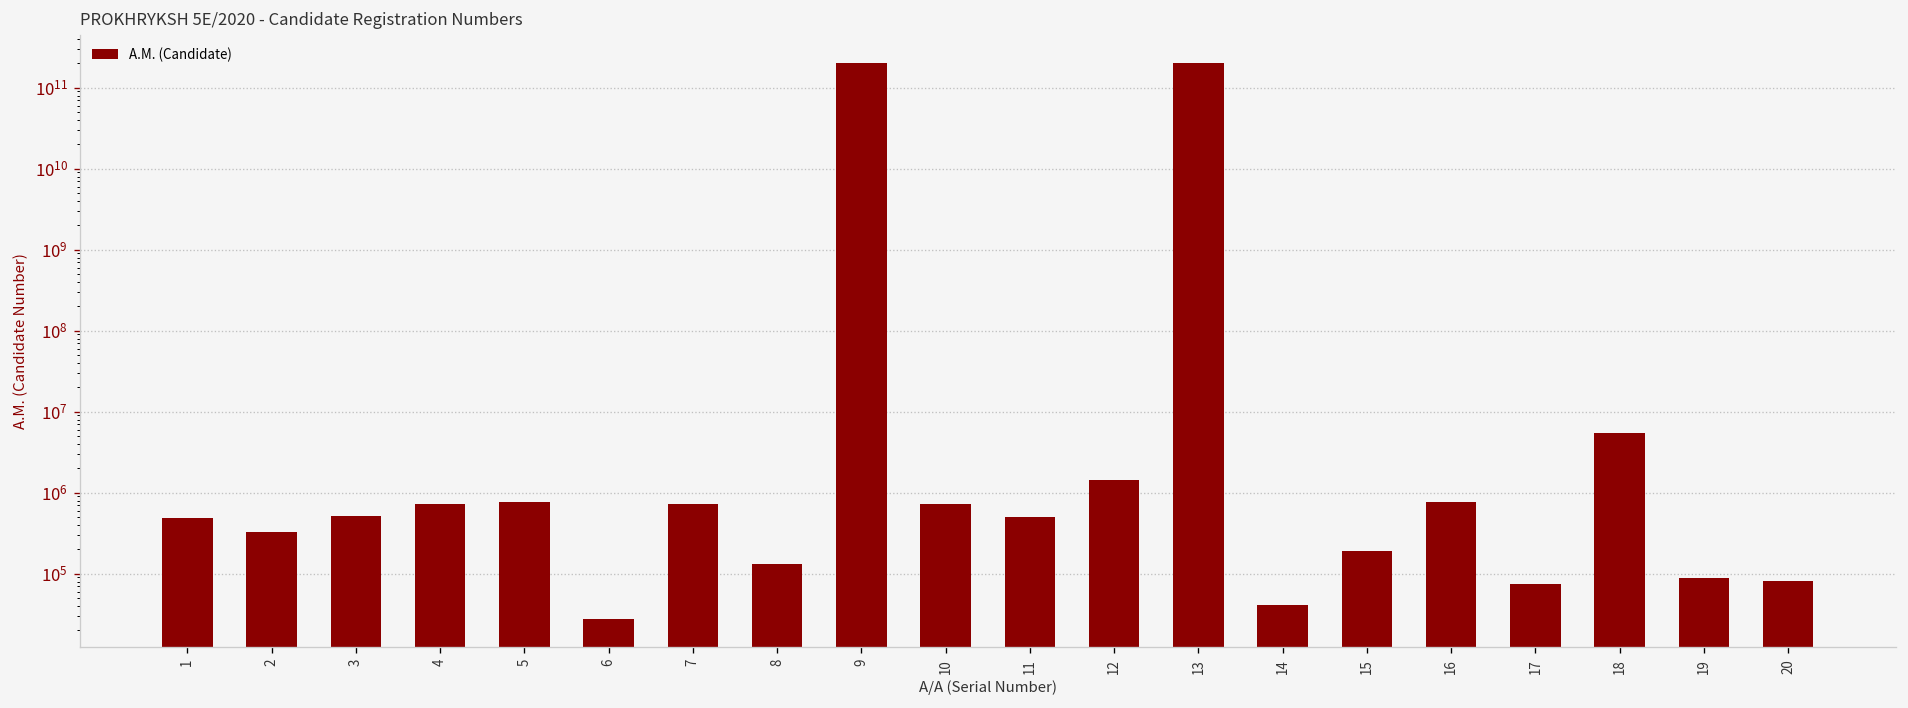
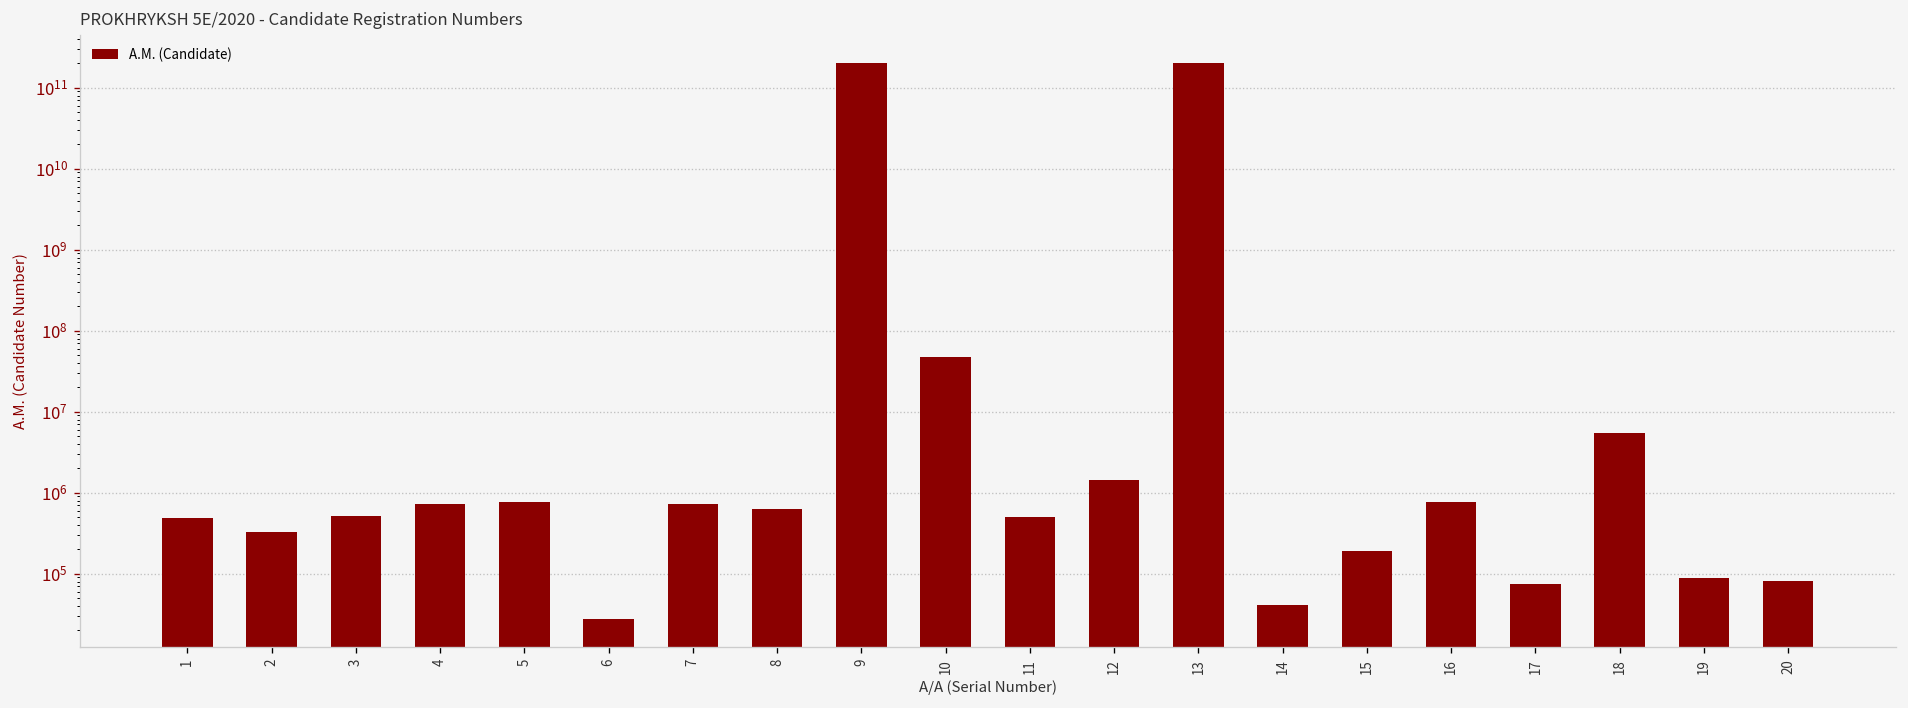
8: 130000 -> 600000
10: 700000 -> 50000000
